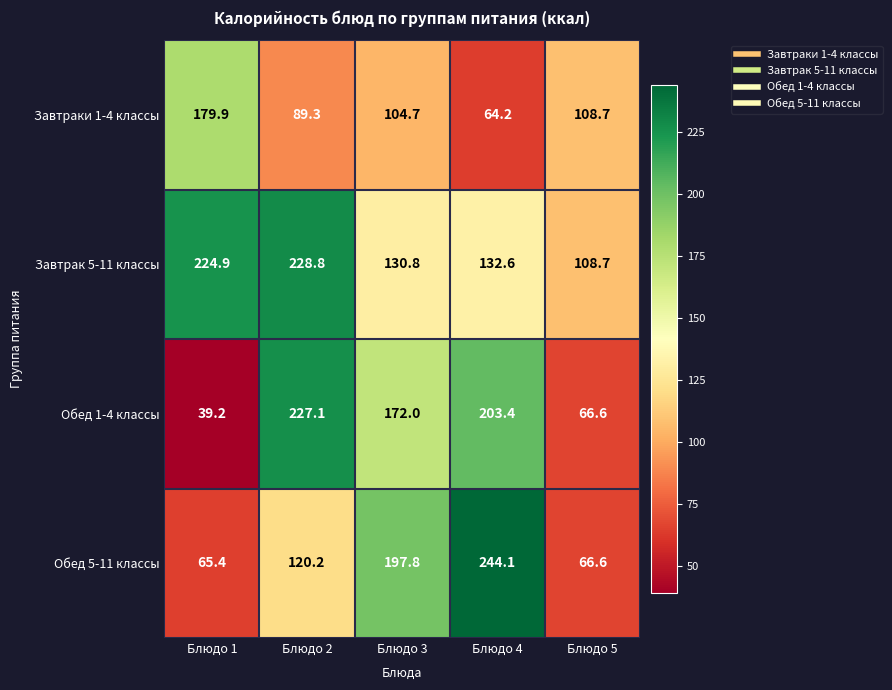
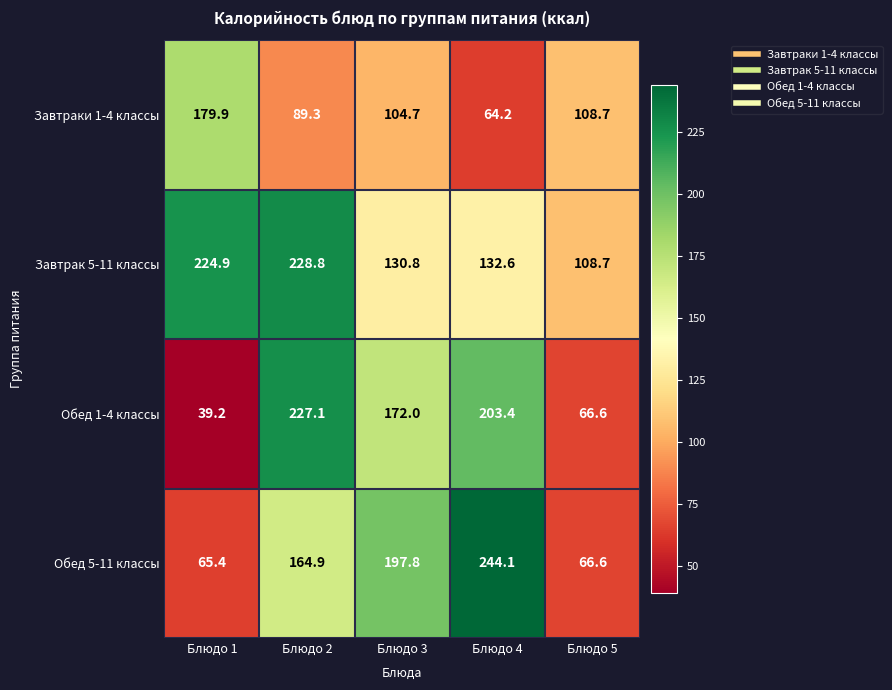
Обед 5-11 классы, Блюдо 2: 120.2 -> 164.9
